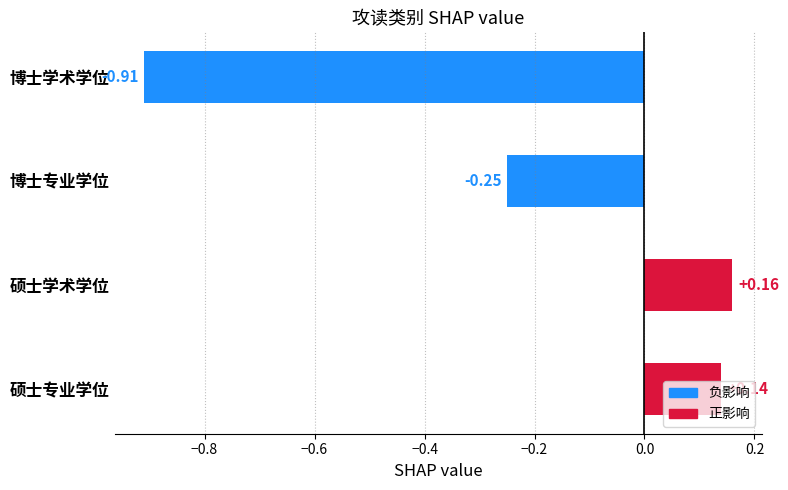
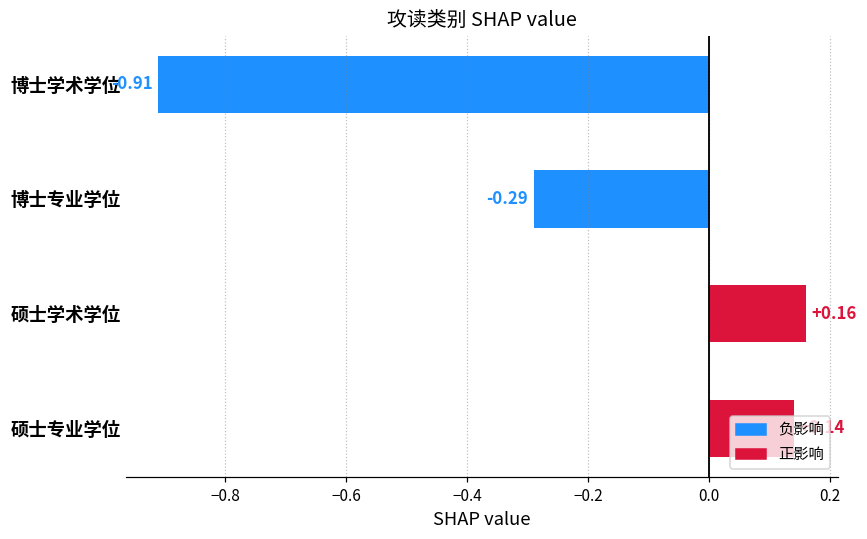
博士专业学位: -0.25 -> -0.29
